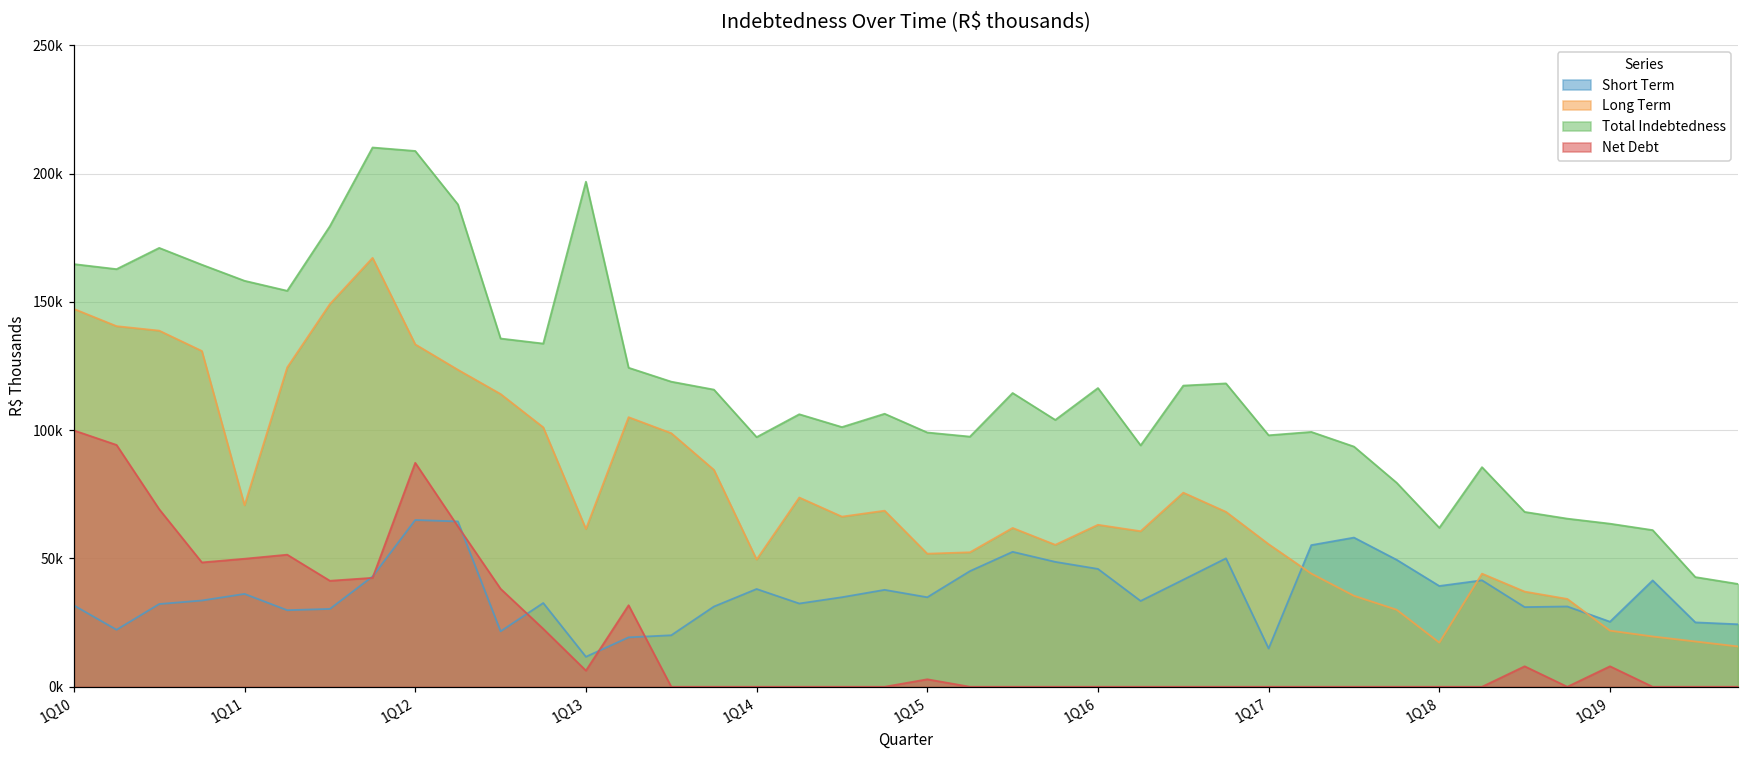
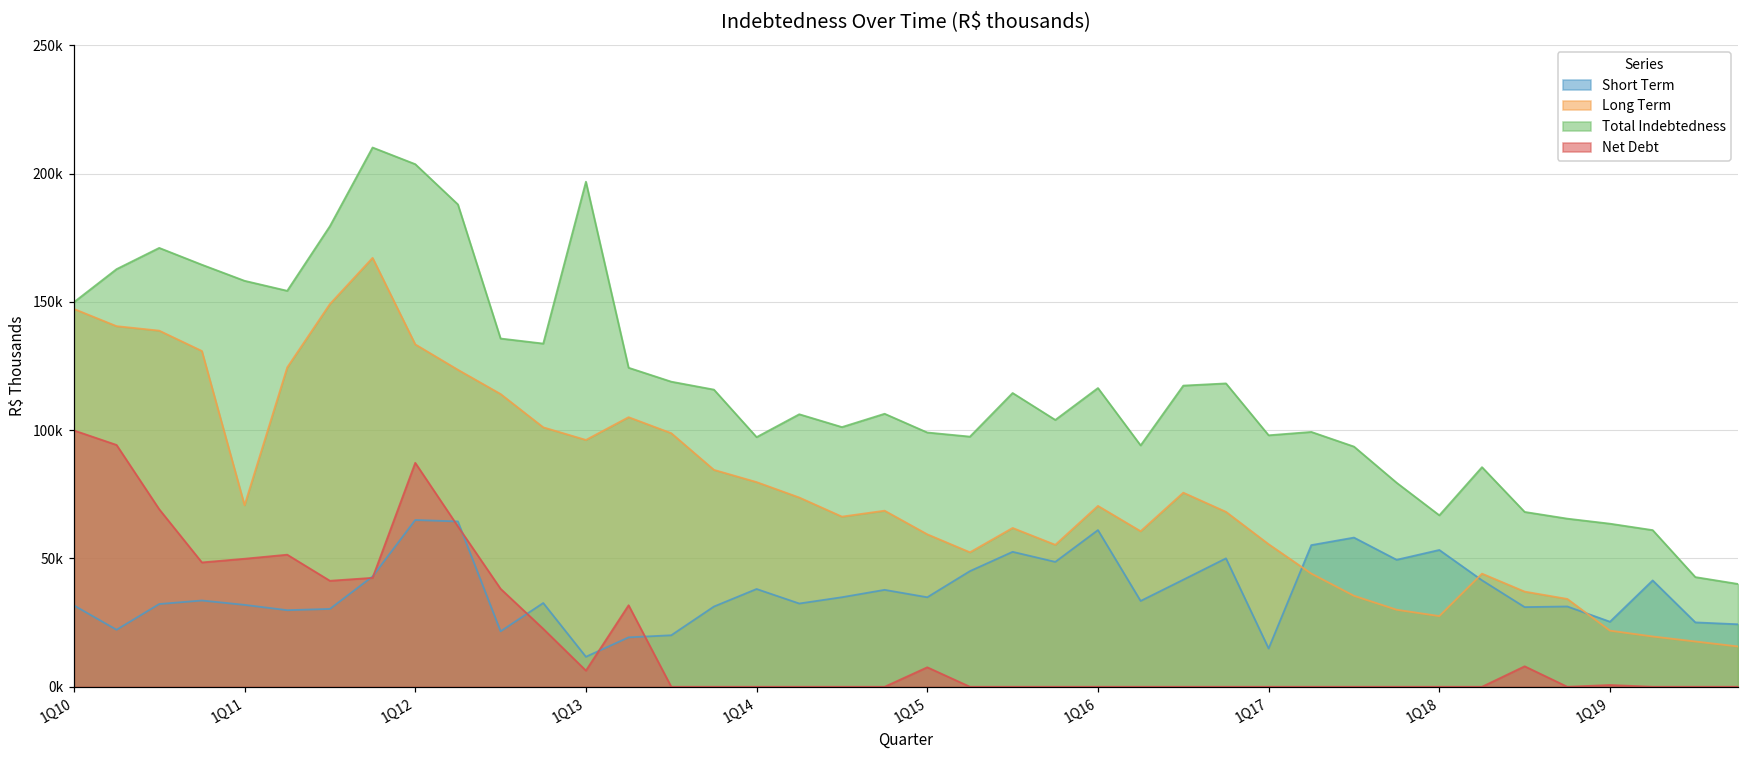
Total Indebtedness, 1Q10: 165000 -> 150000
Short Term, 1Q11: 36000 -> 32000
Total Indebtedness, 1Q12: 209000 -> 204000
Long Term, 1Q13: 62000 -> 96000
Long Term, 1Q14: 50000 -> 80000
Long Term, 1Q15: 52000 -> 59000
Net Debt, 1Q15: 3000 -> 8000
Short Term, 1Q16: 46000 -> 61000
Long Term, 1Q16: 63000 -> 70000
Short Term, 1Q18: 39000 -> 53000
Long Term, 1Q18: 17000 -> 28000
Total Indebtedness, 1Q18: 62000 -> 67000
Net Debt, 1Q19: 8000 -> 1000
